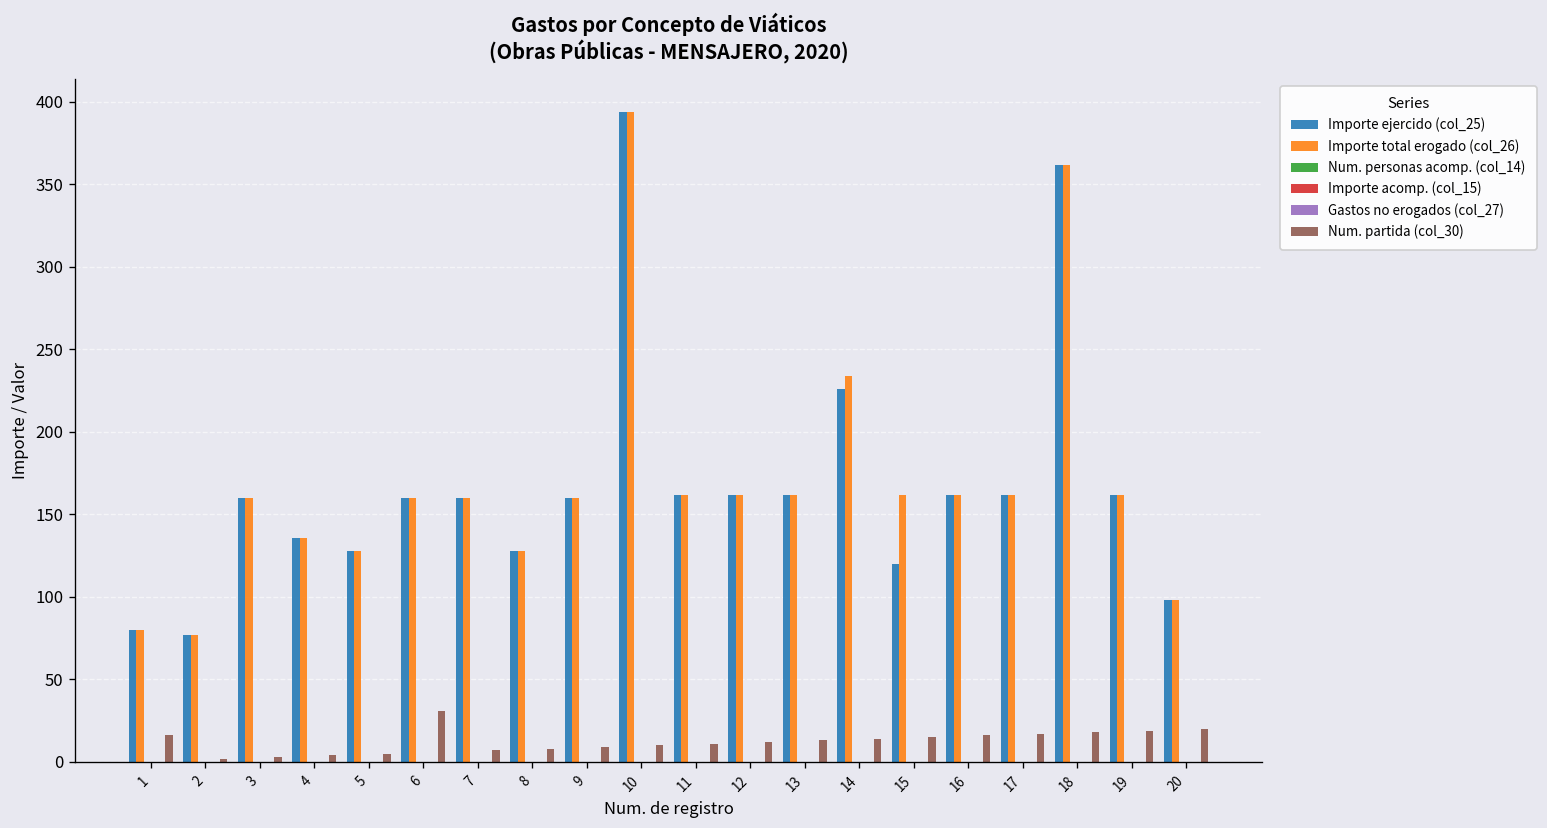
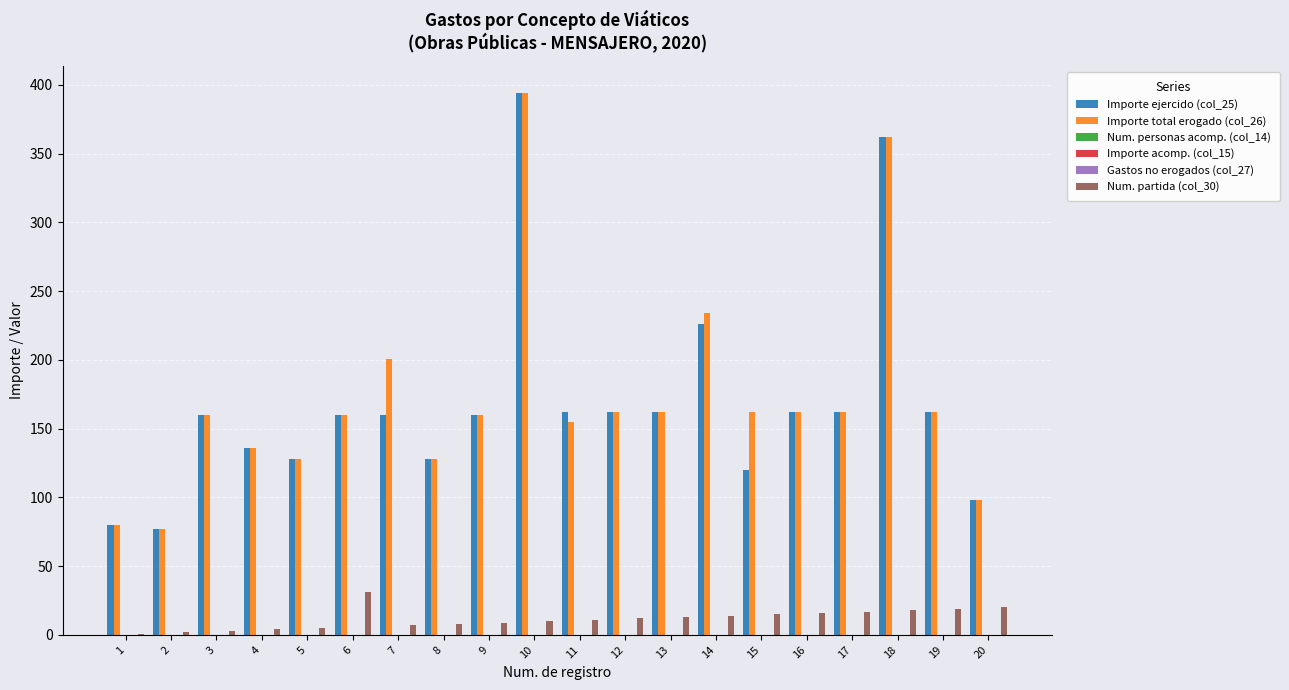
Num. partida (col_30), 1: 16 -> 1
Importe total erogado (col_26), 7: 160 -> 201
Importe total erogado (col_26), 11: 162 -> 155
